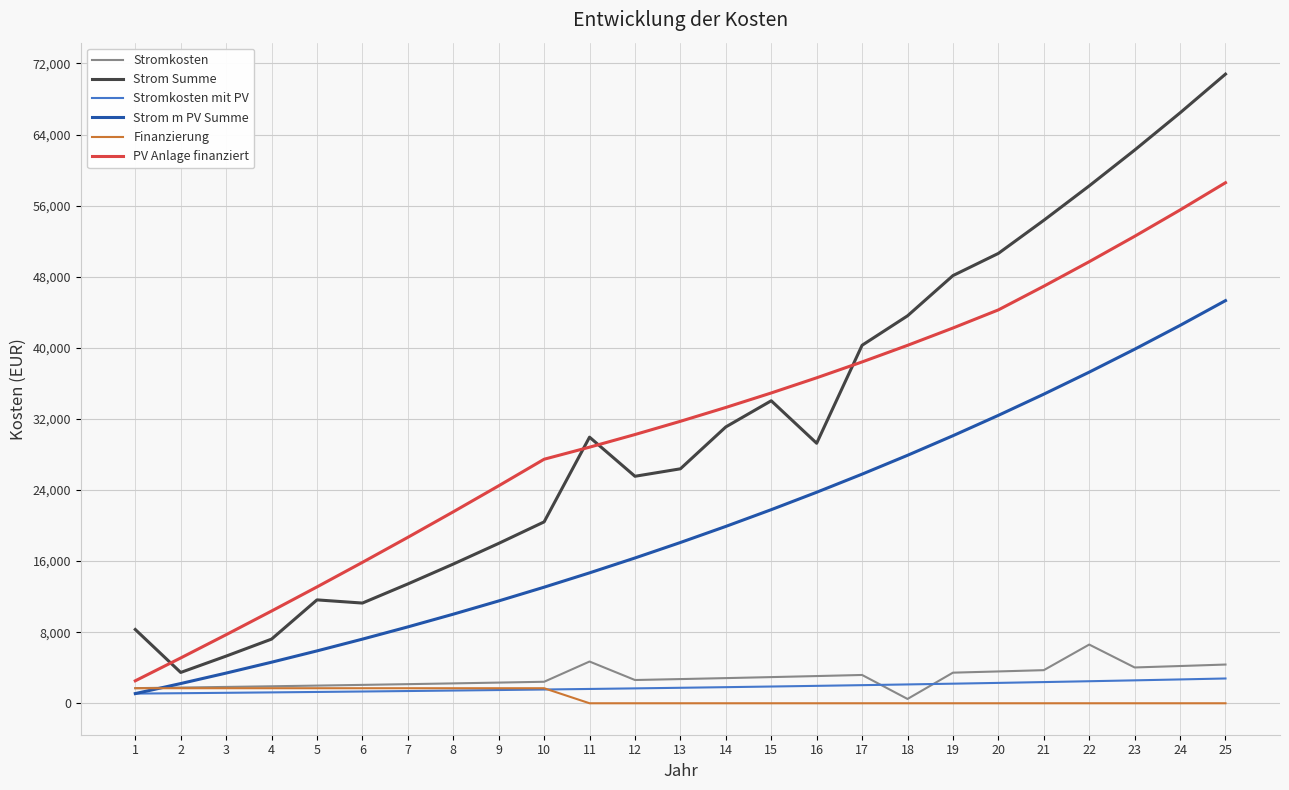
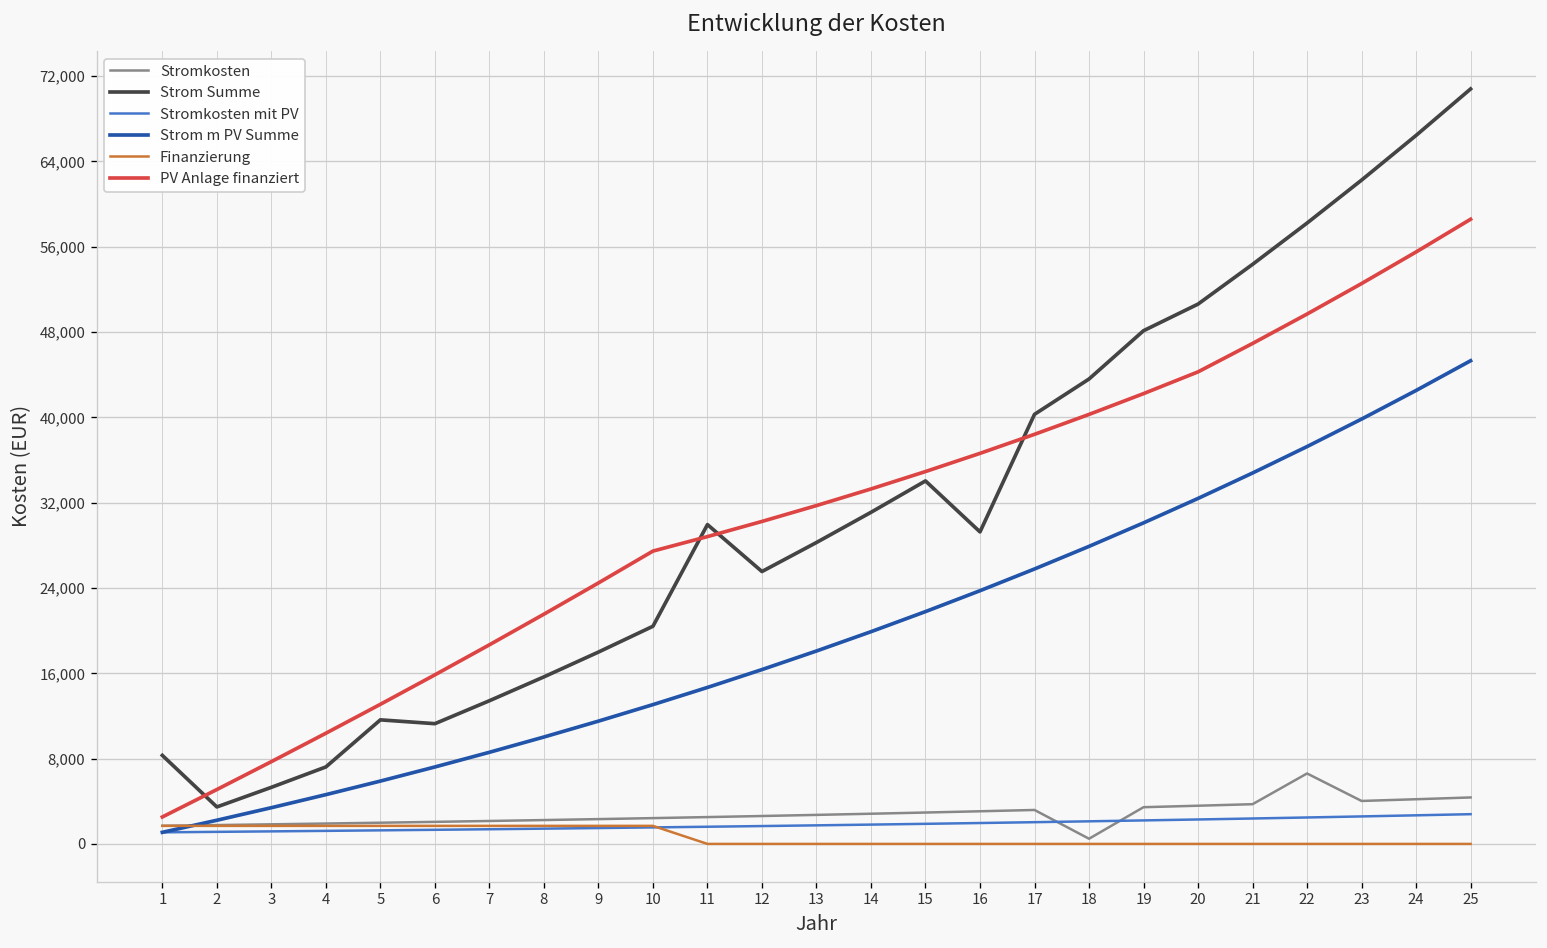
Stromkosten, 11: 5,000 -> 3,000
Strom Summe, 13: 26,000 -> 28,000
